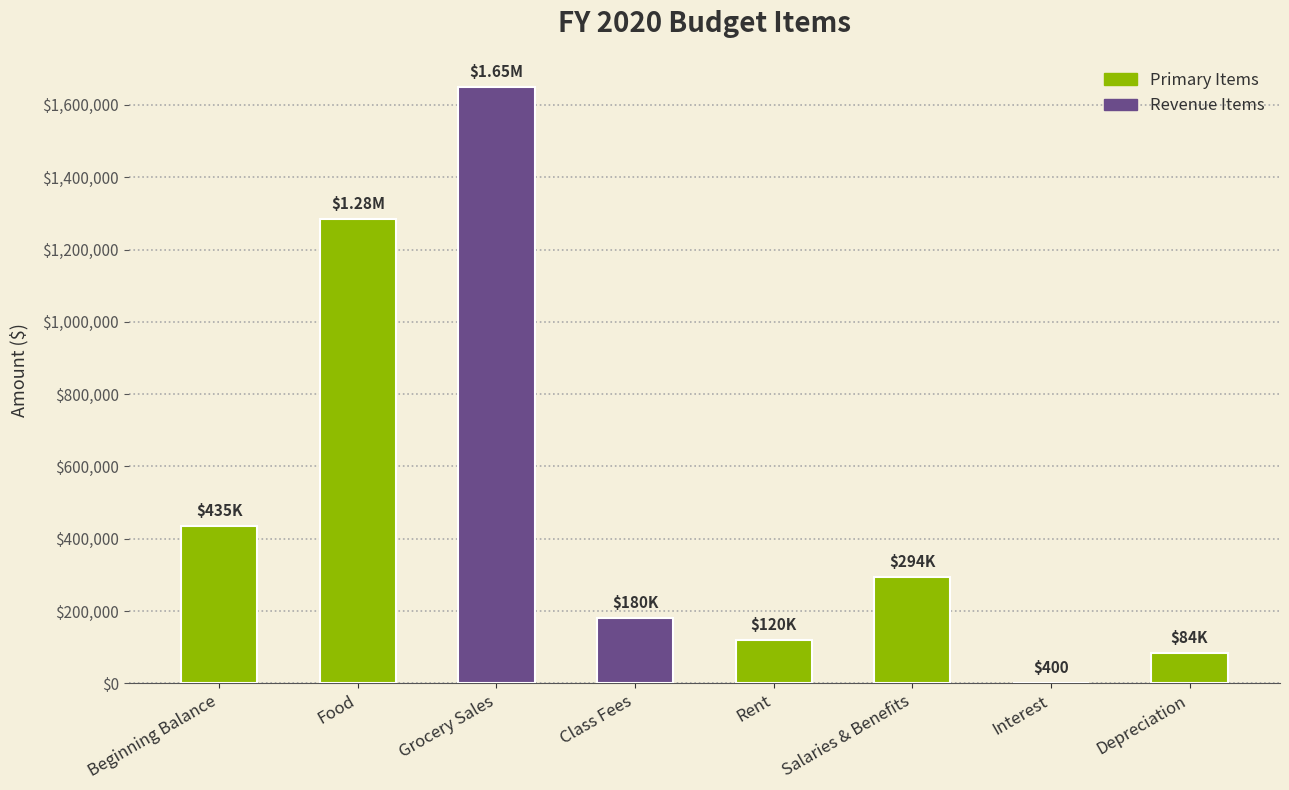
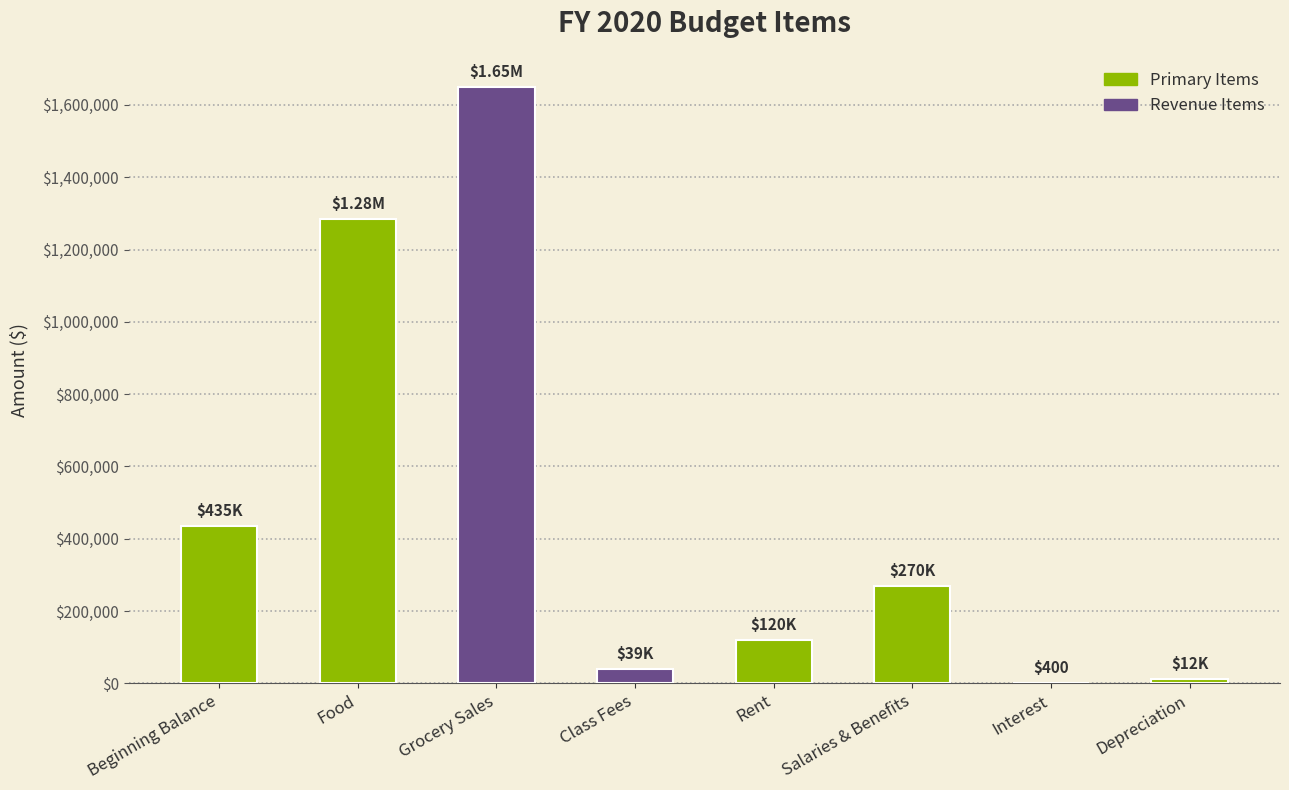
Class Fees: $180K -> $39K
Salaries & Benefits: $294K -> $270K
Depreciation: $84K -> $12K
